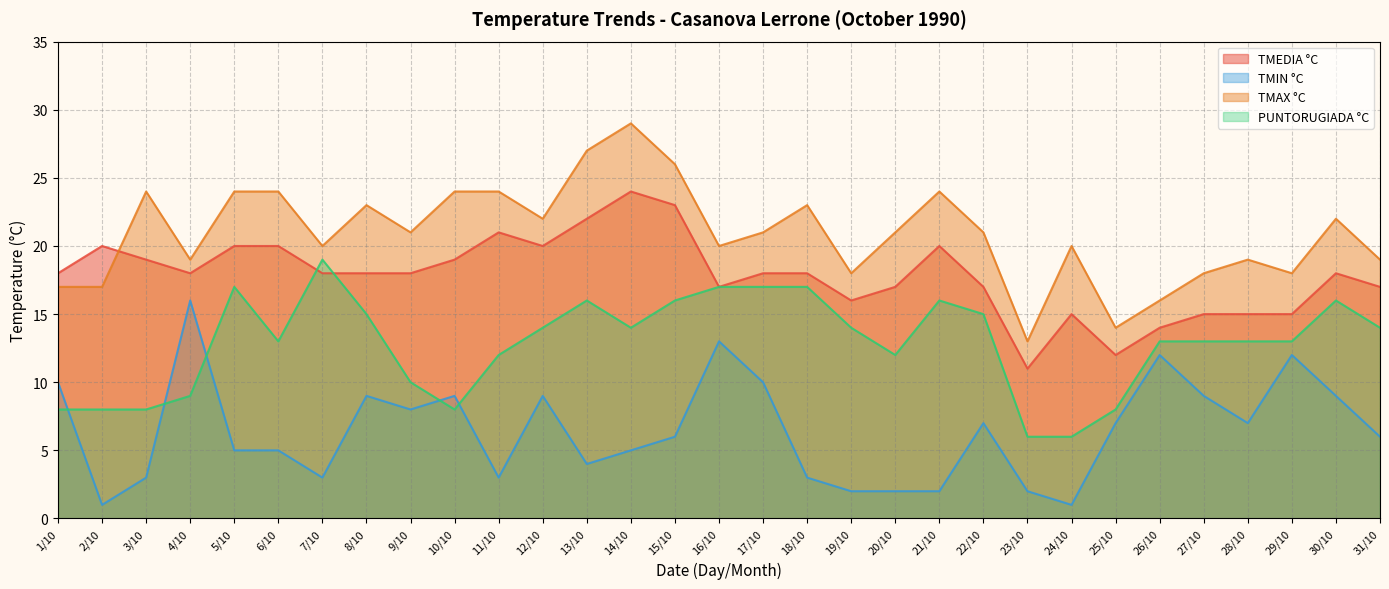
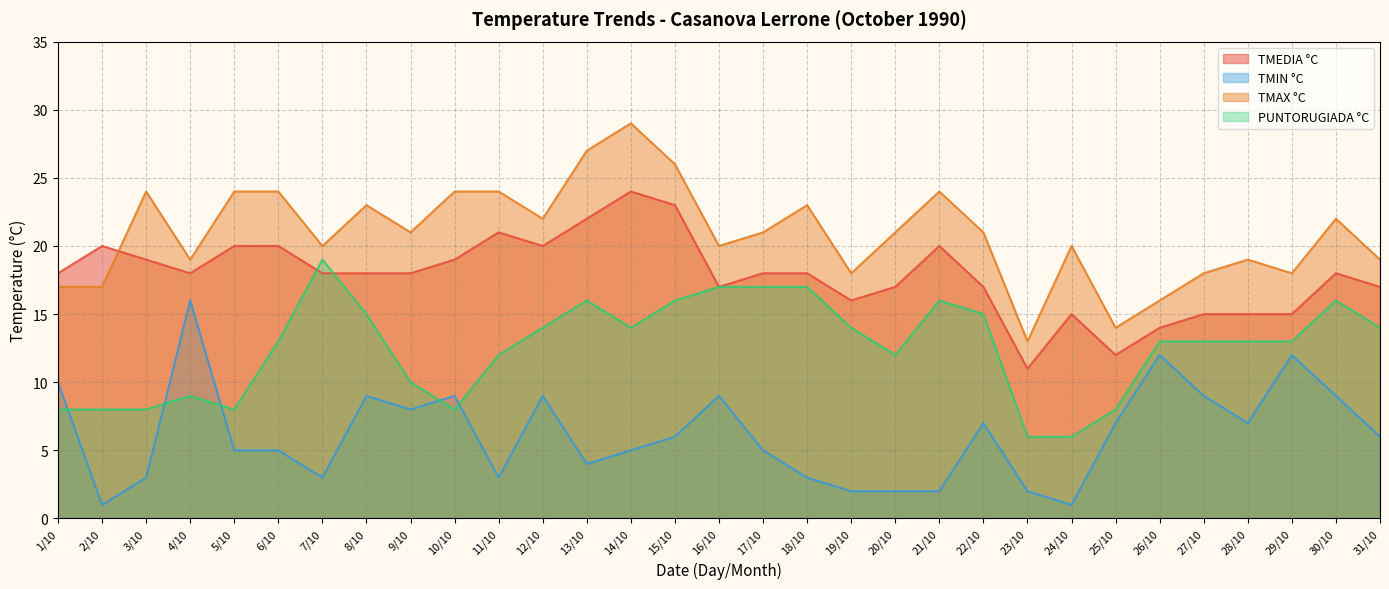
PUNTORUGIADA °C, 5/10: 17 -> 8
TMIN °C, 16/10: 13 -> 9
TMIN °C, 17/10: 10 -> 5
